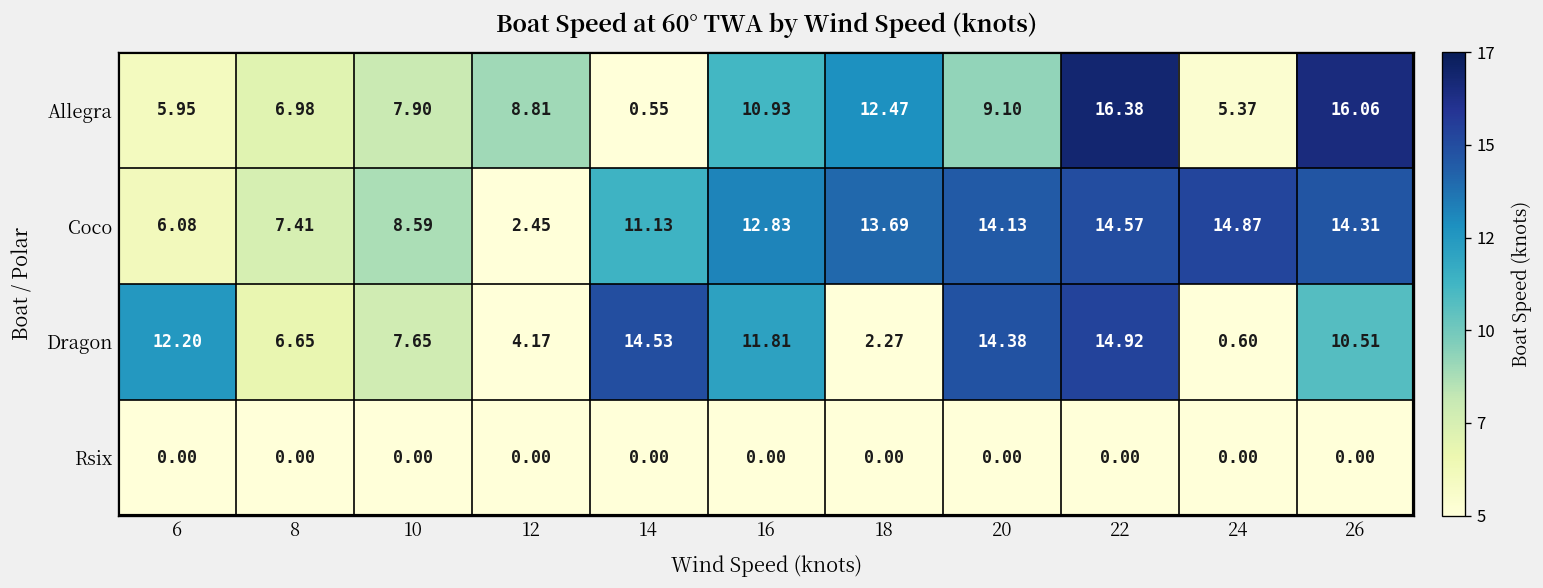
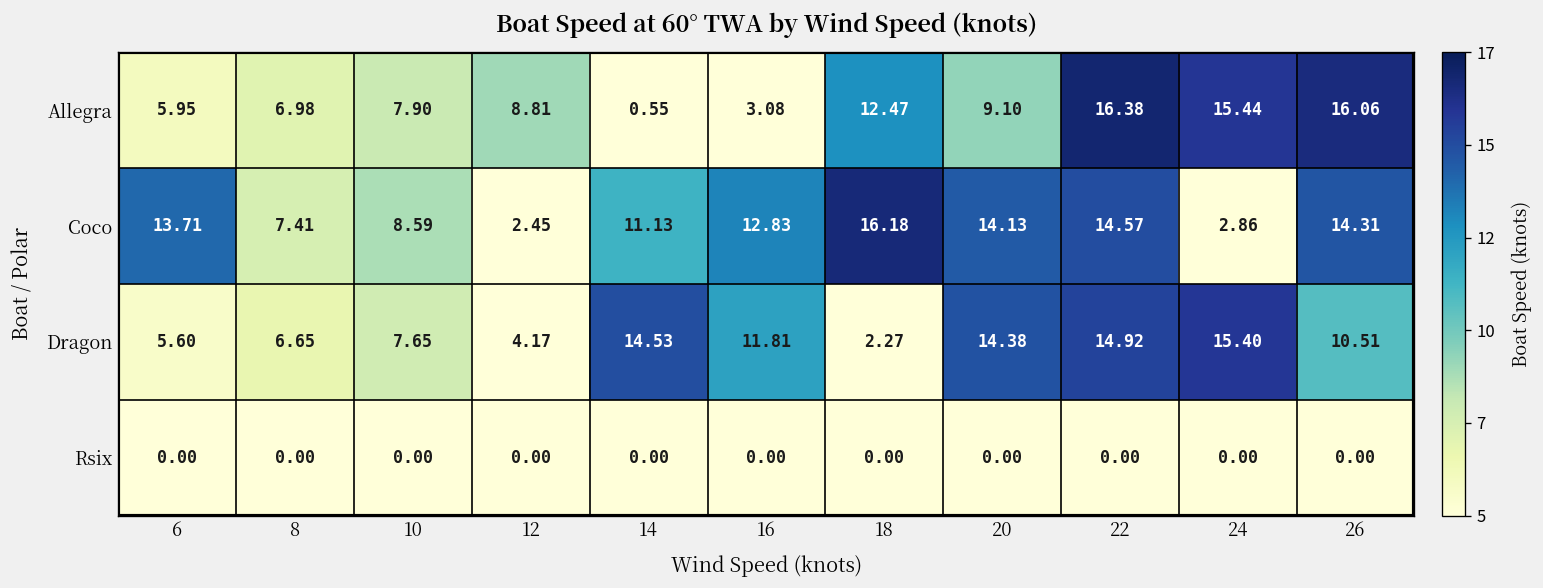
Allegra, 16: 10.93 -> 3.08
Allegra, 24: 5.37 -> 15.44
Coco, 6: 6.08 -> 13.71
Coco, 18: 13.69 -> 16.18
Coco, 24: 14.87 -> 2.86
Dragon, 6: 12.20 -> 5.60
Dragon, 24: 0.60 -> 15.40
